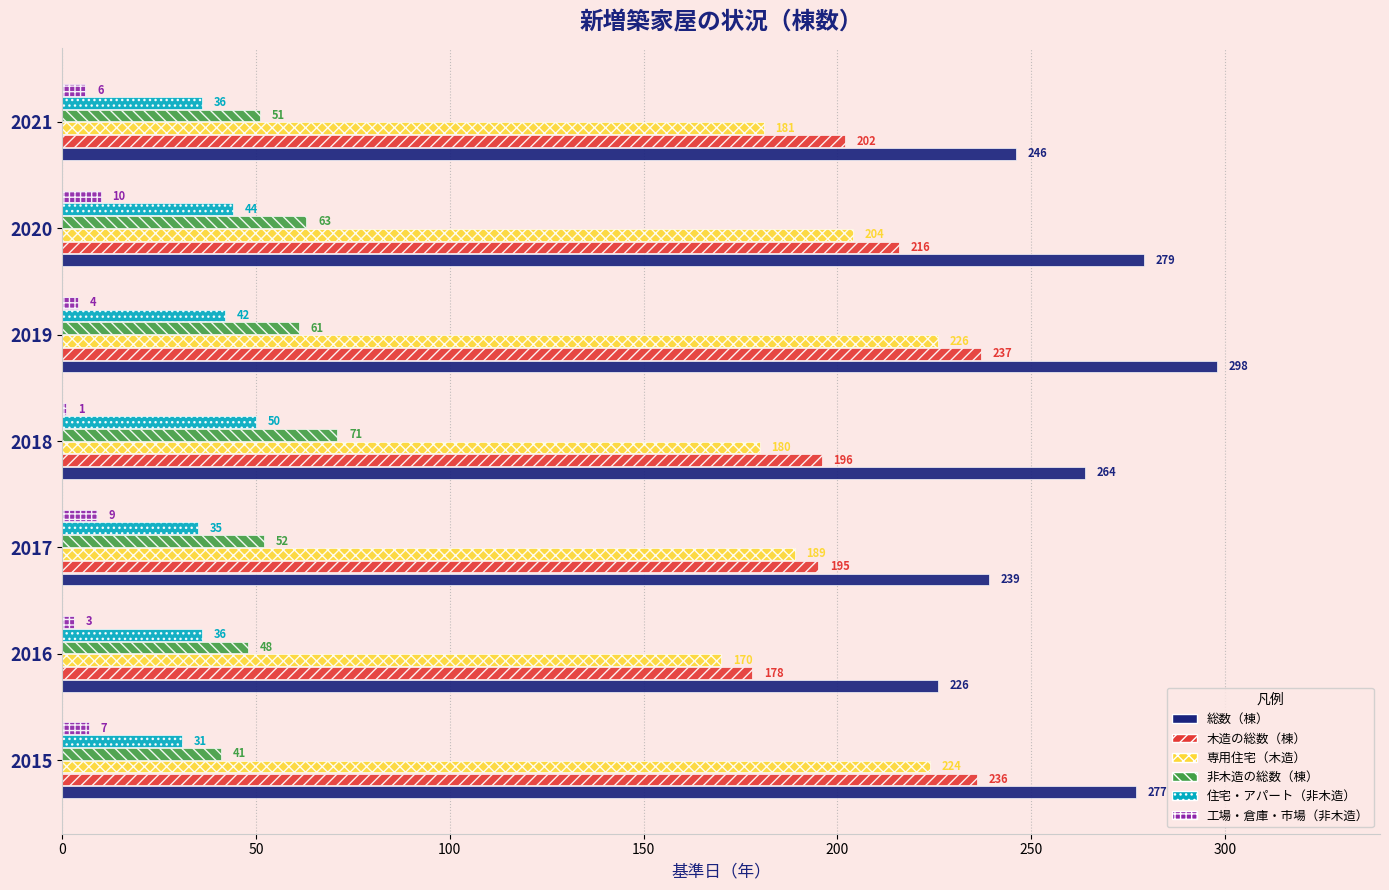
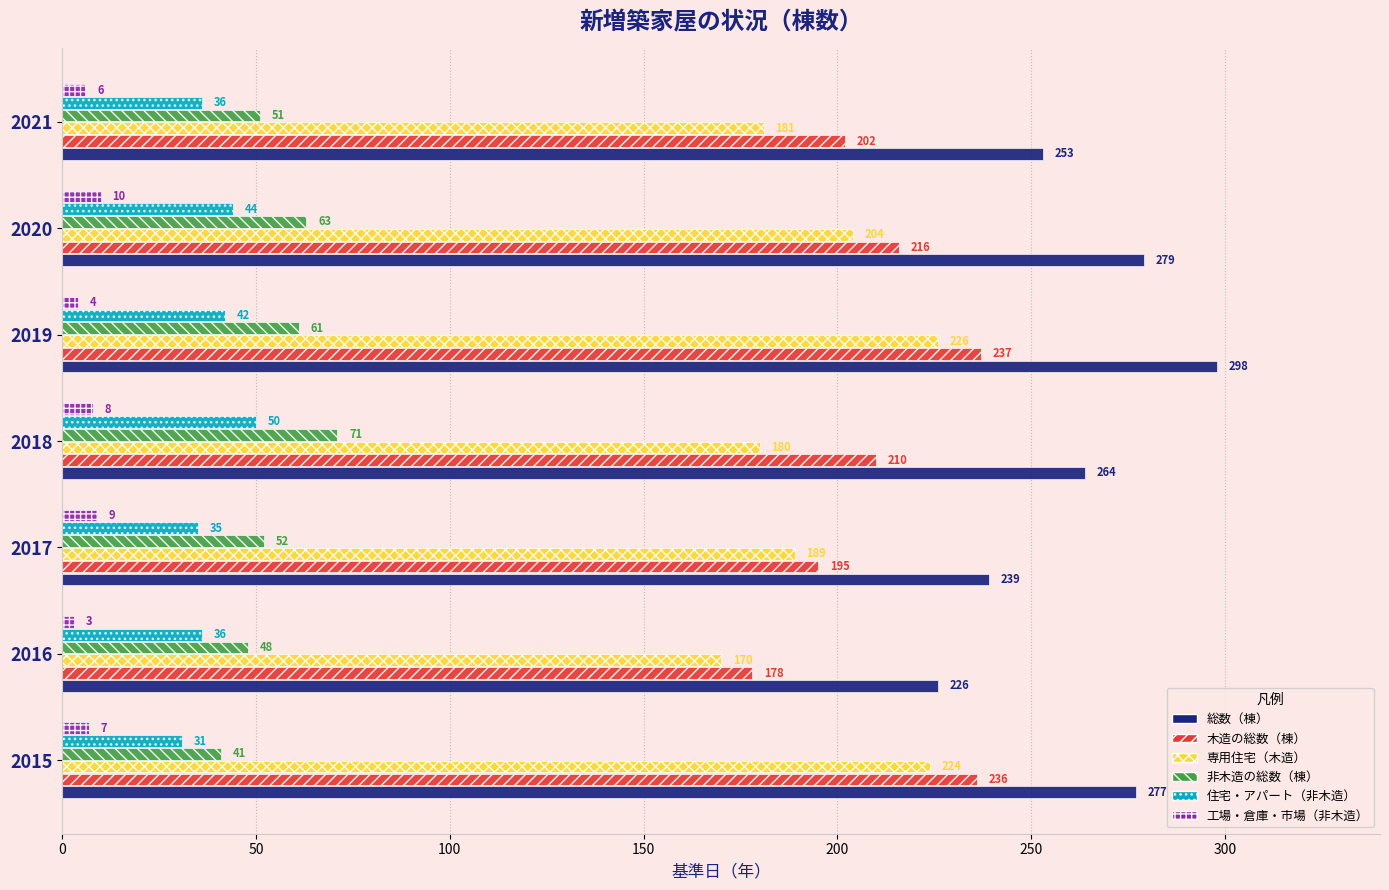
総数（棟）, 2021: 246 -> 253
工場・倉庫・市場（非木造）, 2018: 1 -> 8
木造の総数（棟）, 2018: 196 -> 210
